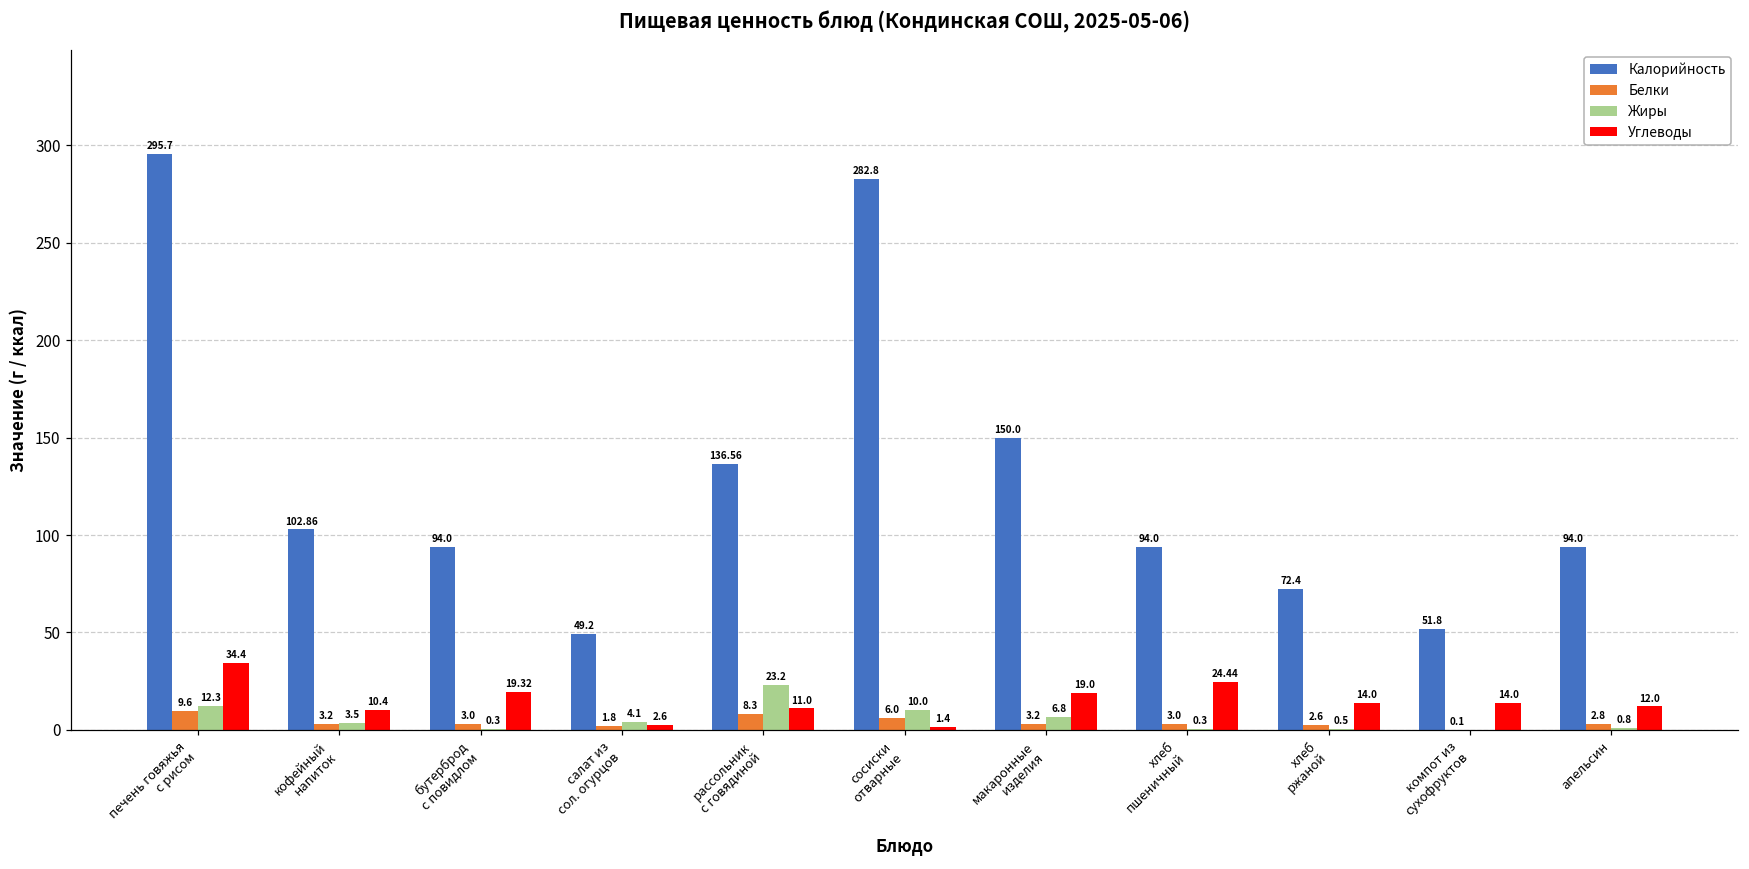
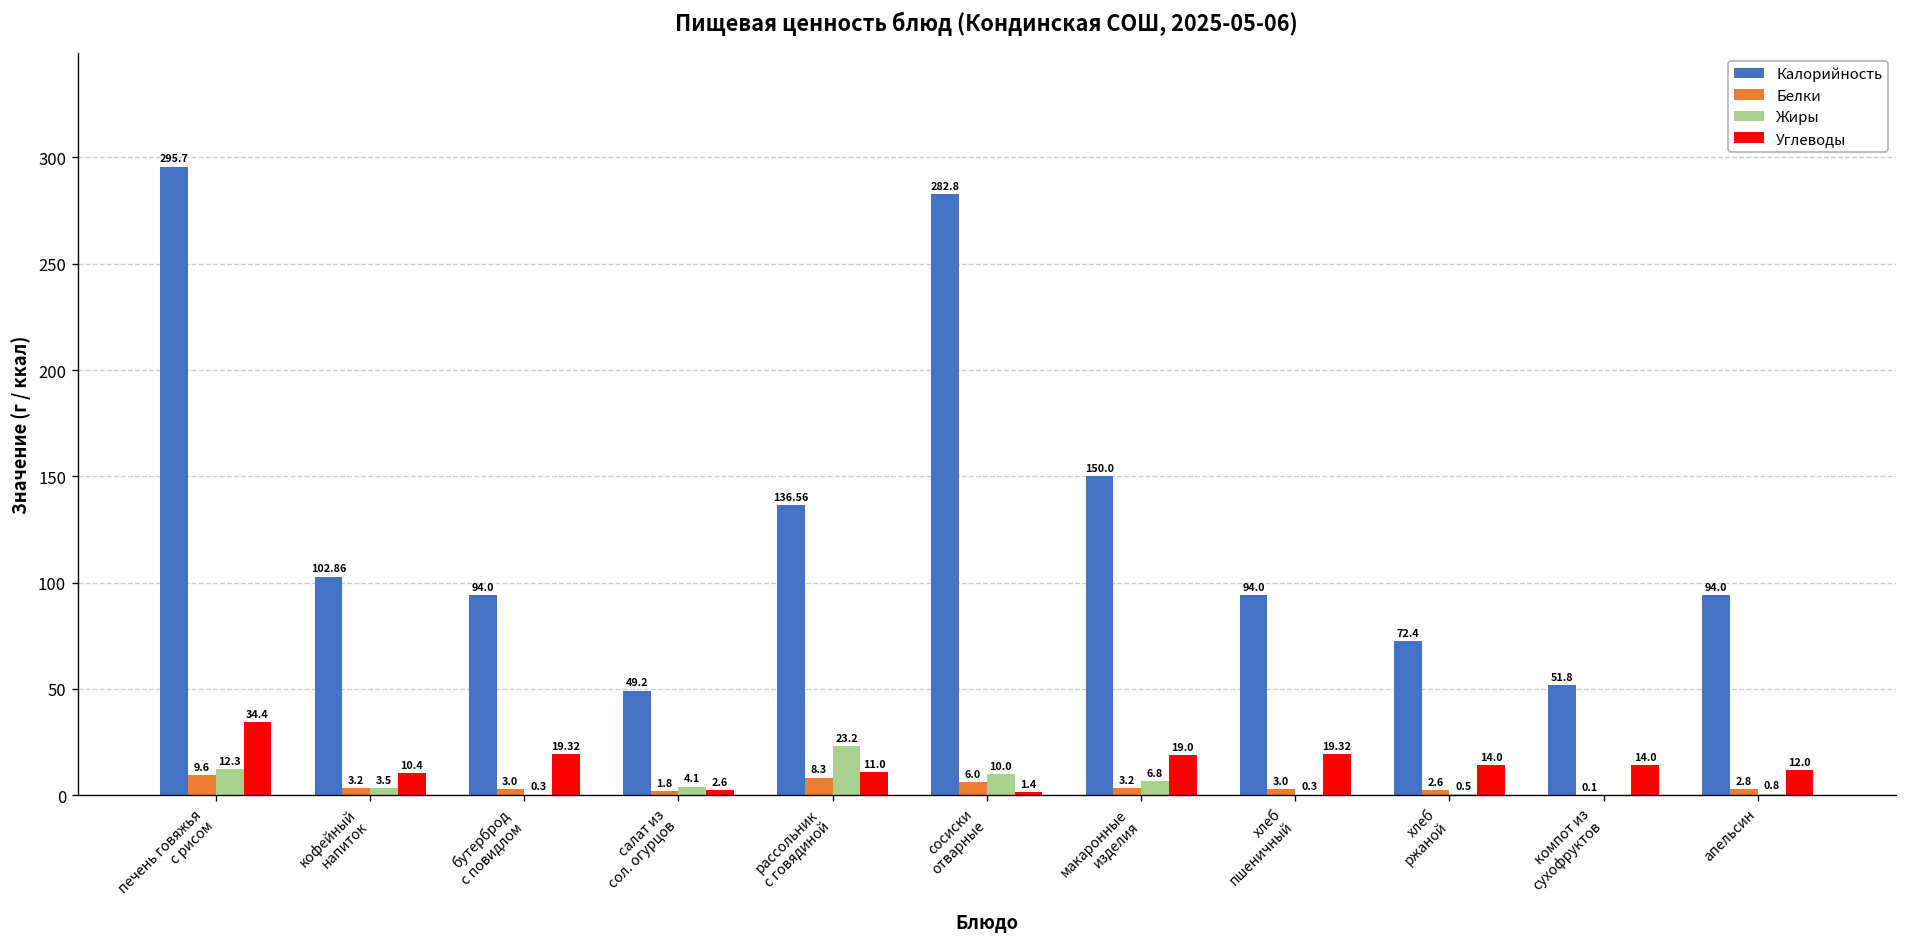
Углеводы, хлеб пшеничный: 24.44 -> 19.32
